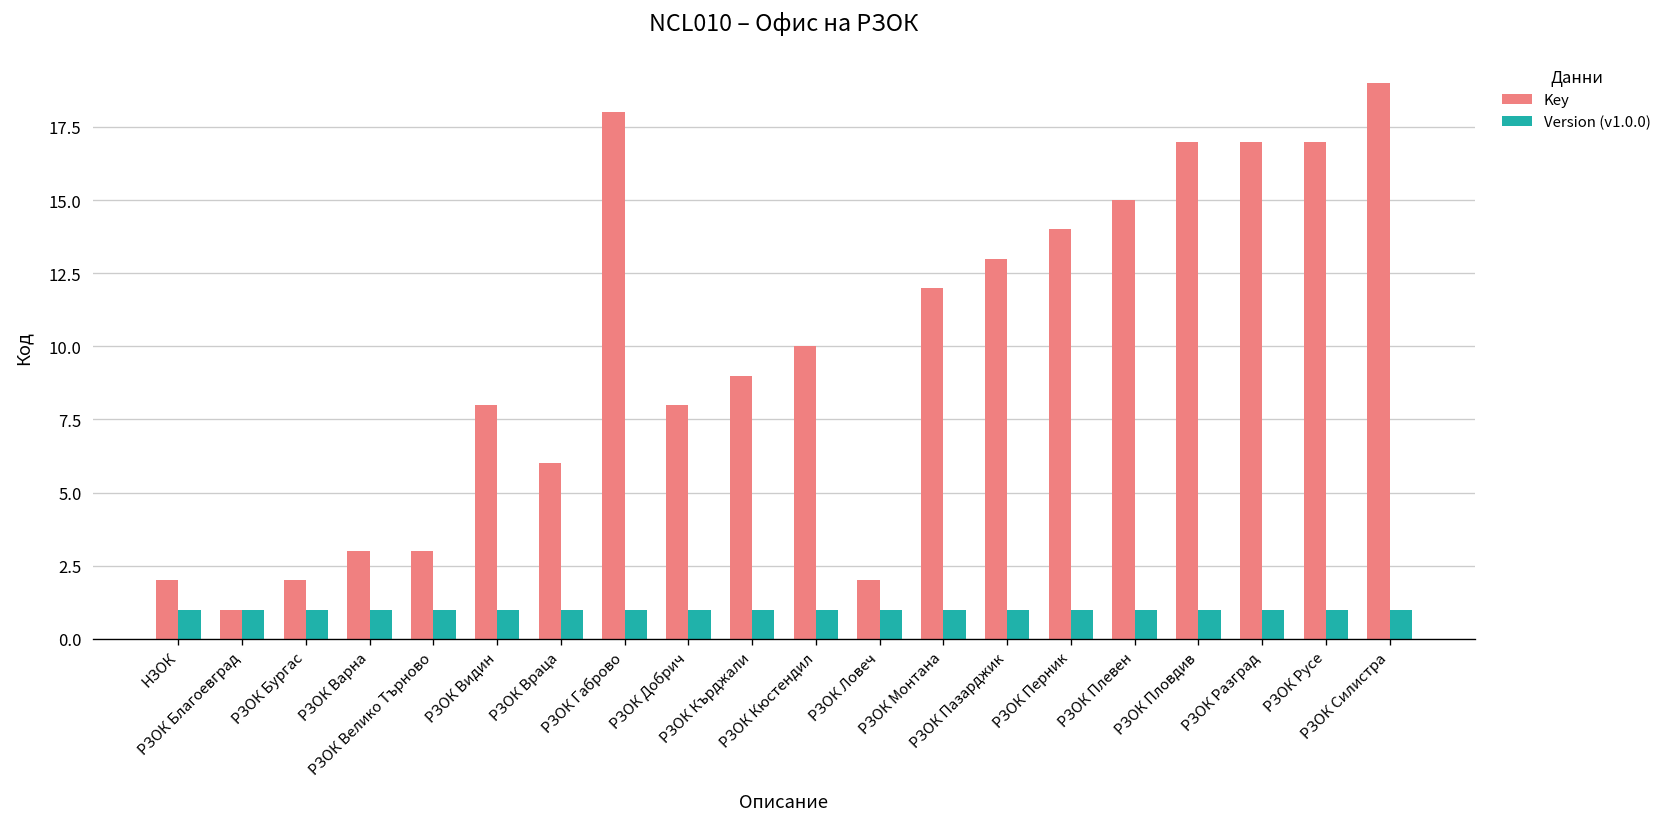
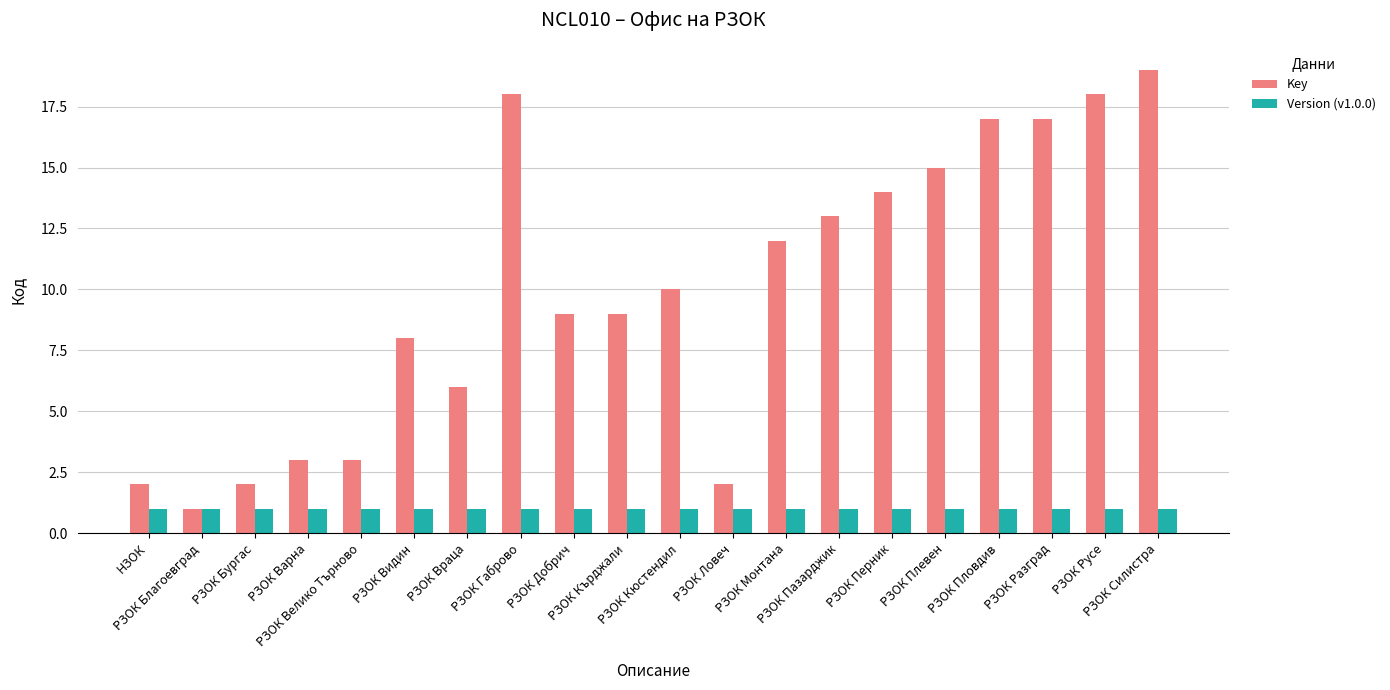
Key, РЗОК Добрич: 8 -> 9
Key, РЗОК Русе: 17 -> 18
